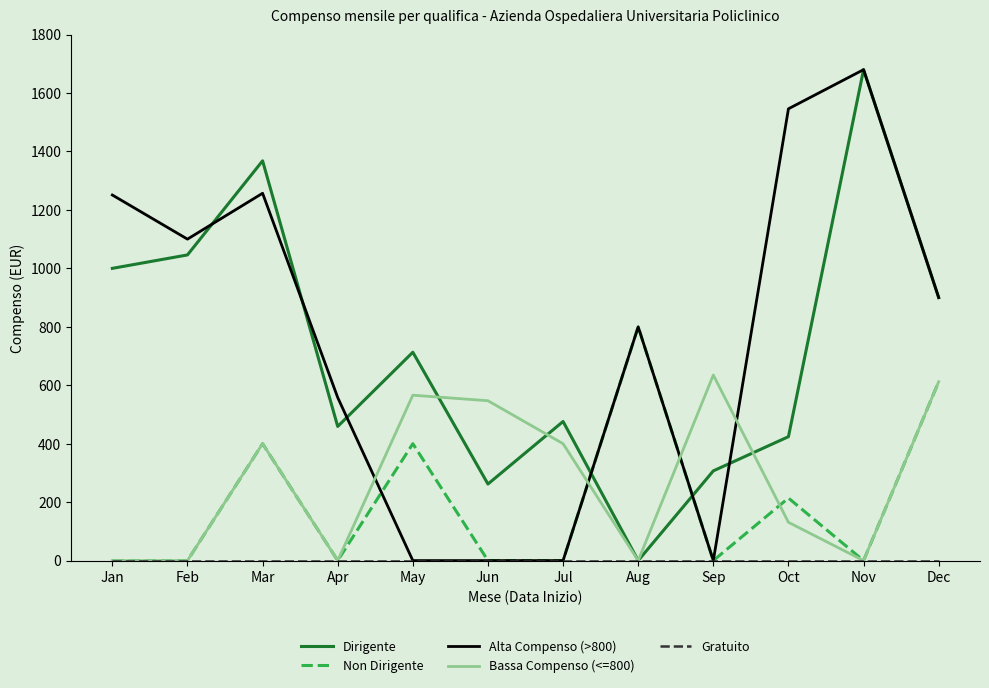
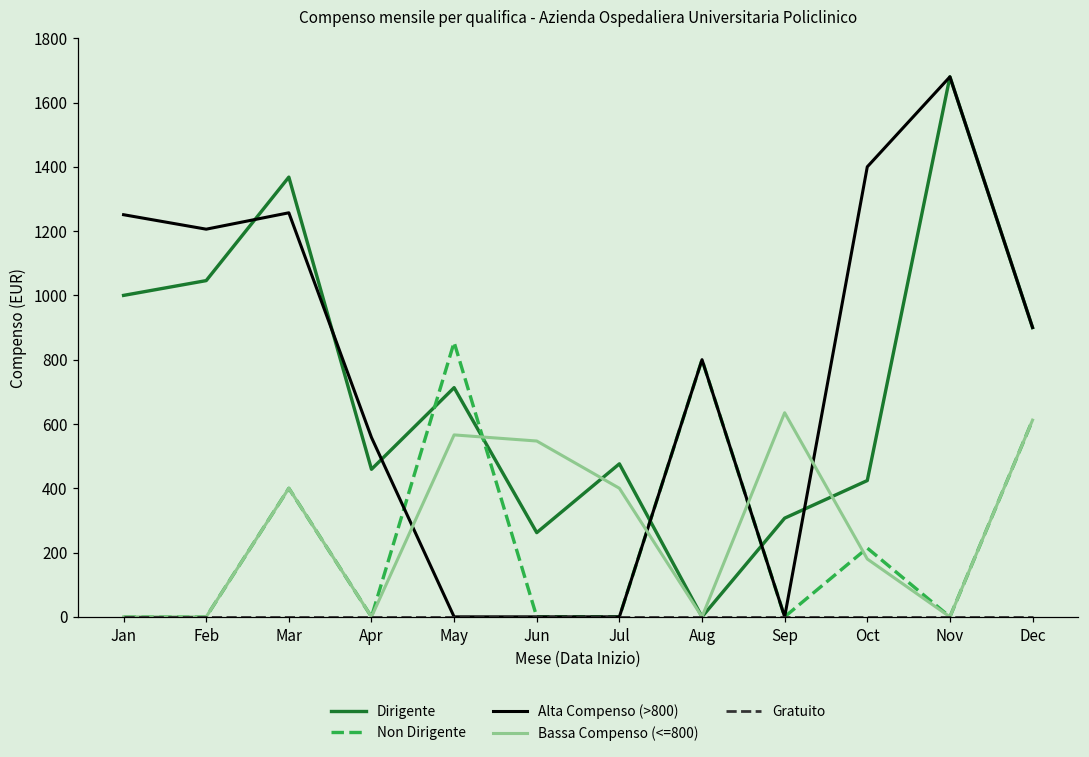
Alta Compenso (>800), Feb: 1100 -> 1210
Non Dirigente, May: 400 -> 850
Alta Compenso (>800), Oct: 1550 -> 1400
Bassa Compenso (<=800), Oct: 130 -> 180
